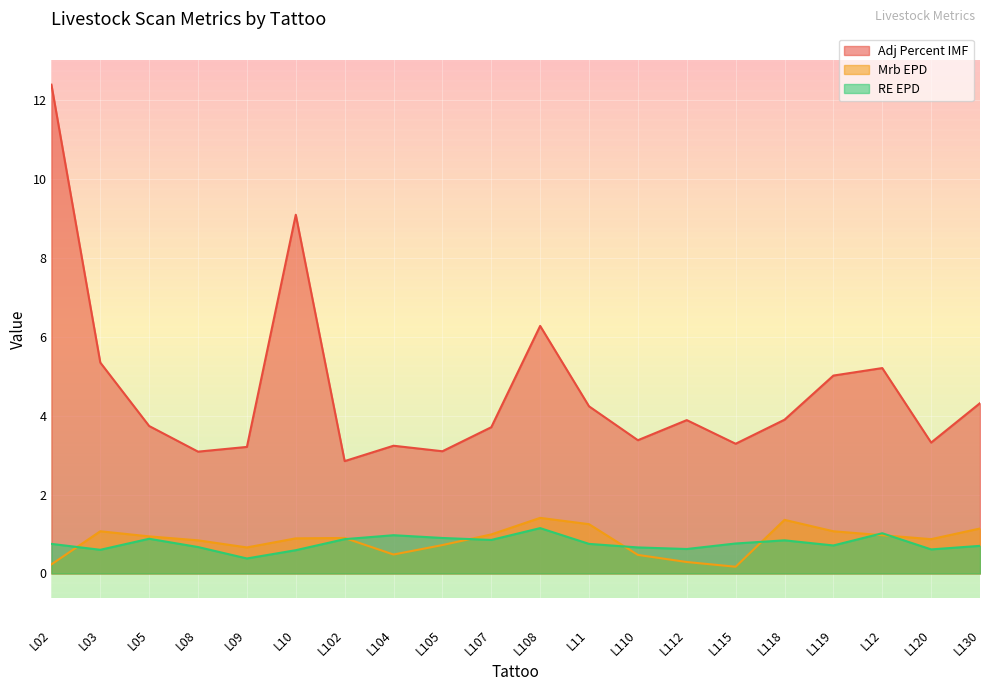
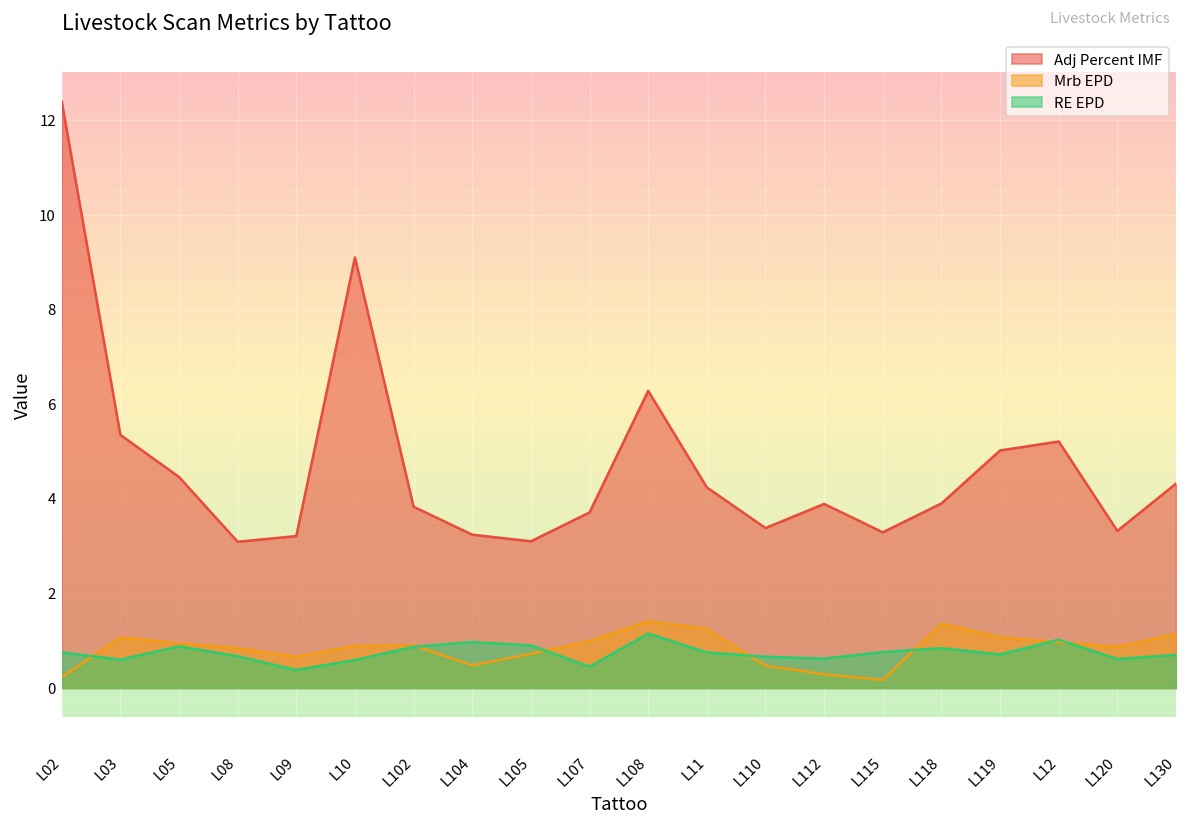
Adj Percent IMF, L05: 3.7 -> 4.5
Adj Percent IMF, L102: 2.9 -> 3.8
RE EPD, L107: 0.9 -> 0.5
